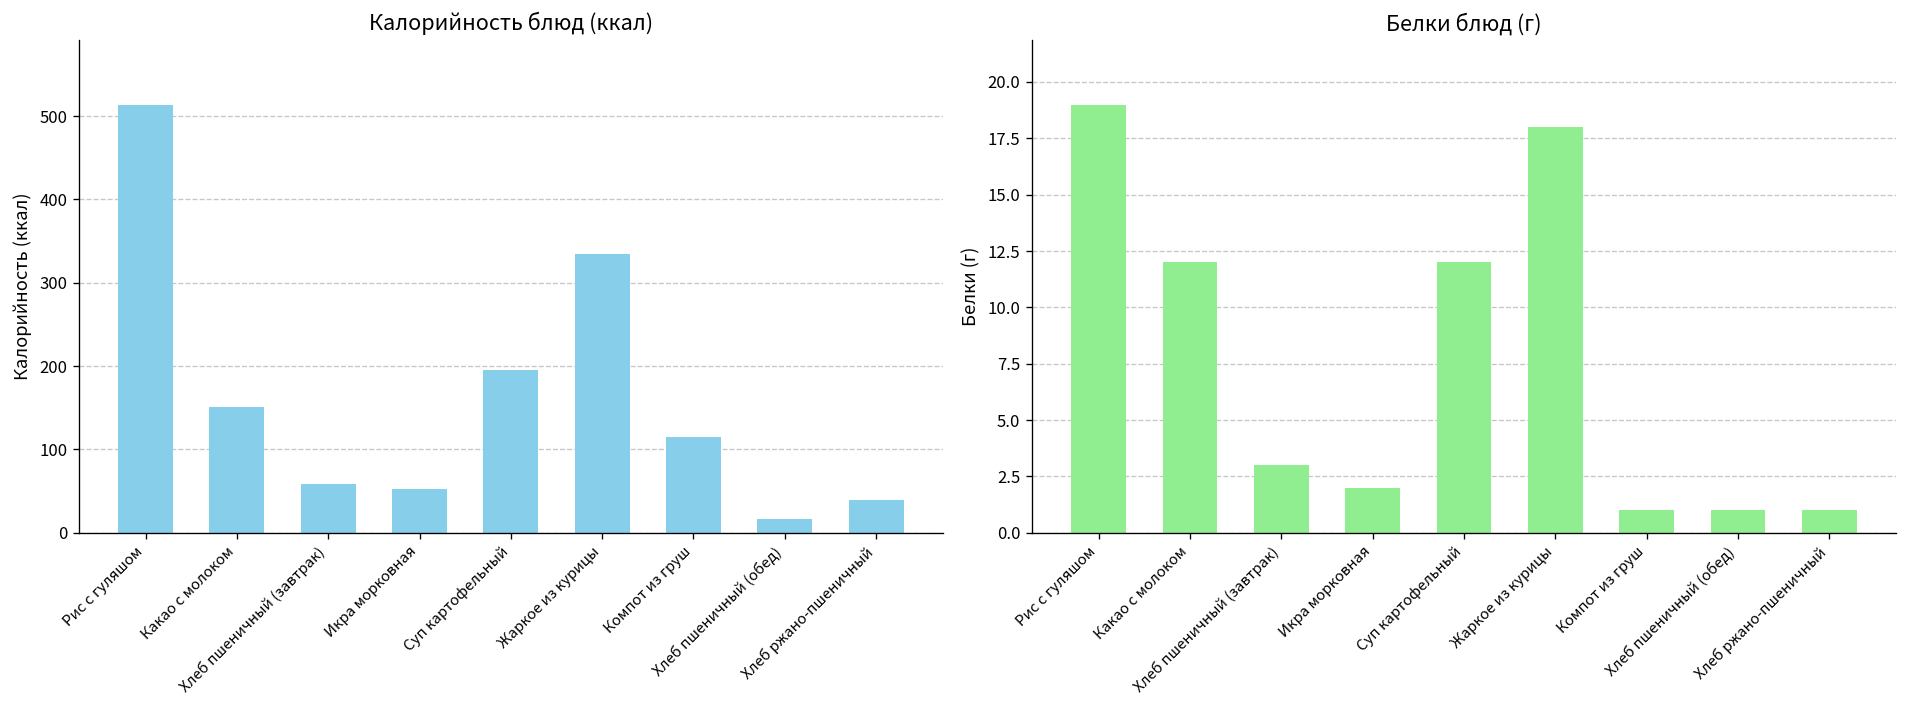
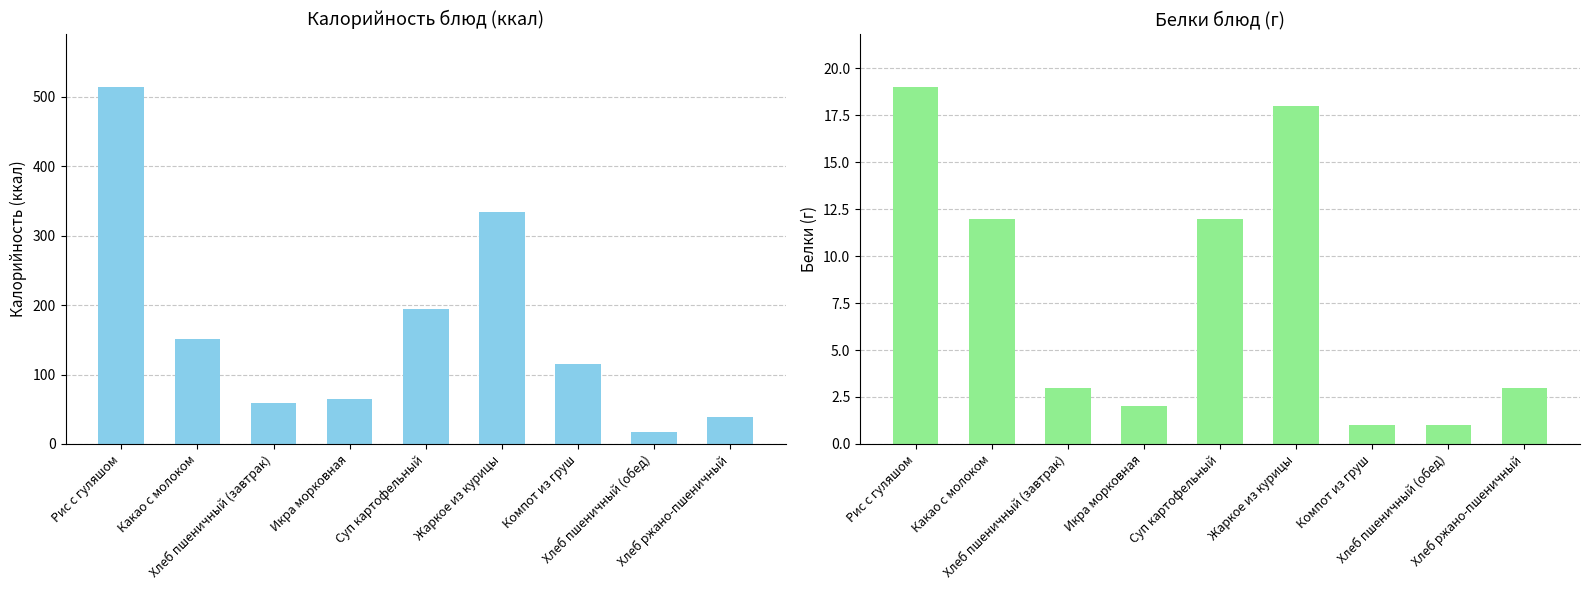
Калорийность блюд (ккал), Икра морковная: 50 -> 70
Белки блюд (г), Хлеб ржано-пшеничный: 1 -> 3
